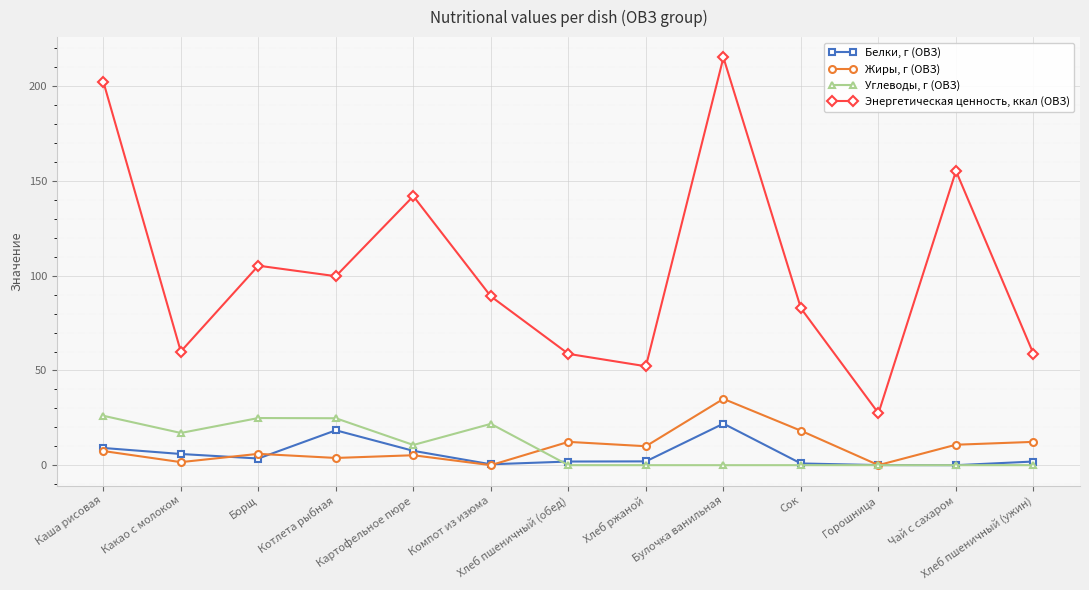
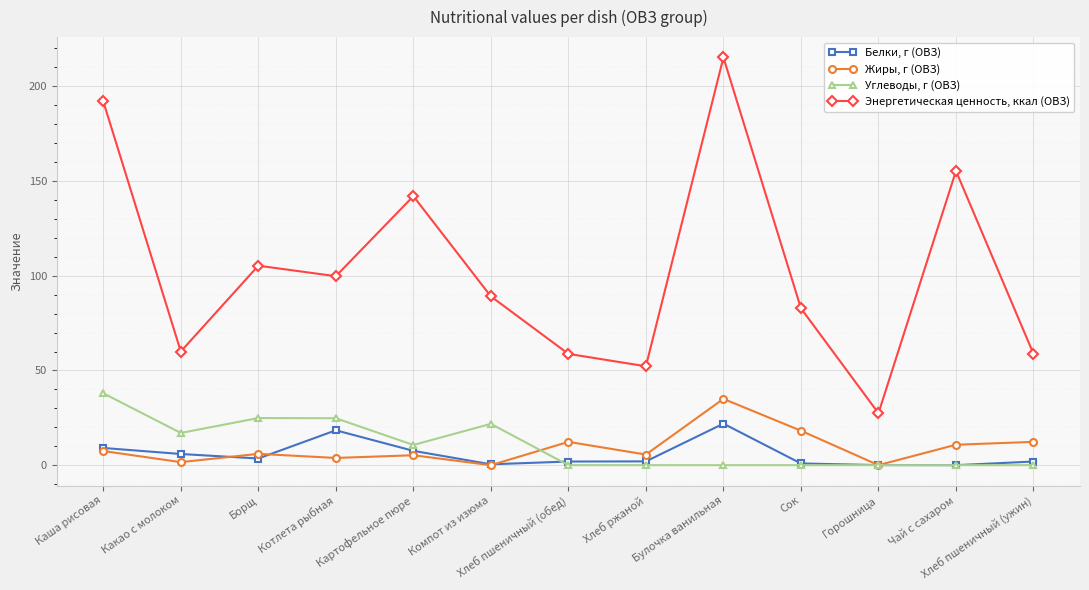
Углеводы, г (ОВЗ), Каша рисовая: 26 -> 38
Энергетическая ценность, ккал (ОВЗ), Каша рисовая: 203 -> 192
Жиры, г (ОВЗ), Хлеб ржаной: 10 -> 6
